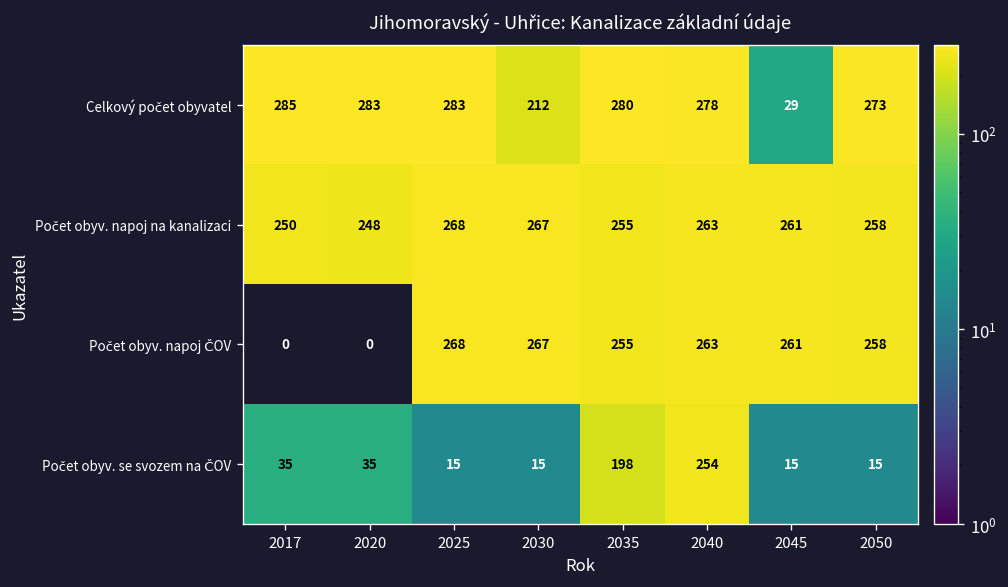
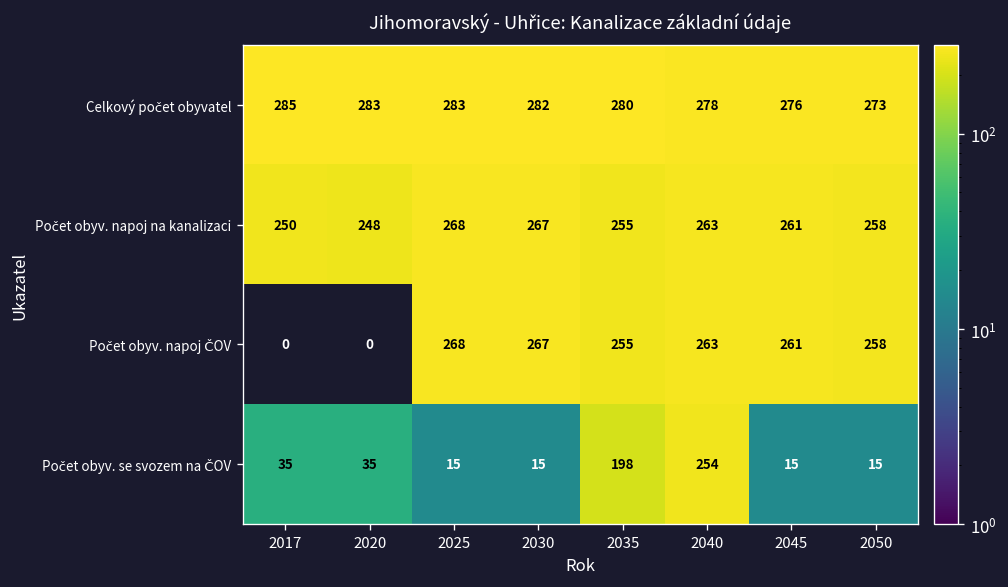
Celkový počet obyvatel, 2030: 212 -> 282
Celkový počet obyvatel, 2045: 29 -> 276
